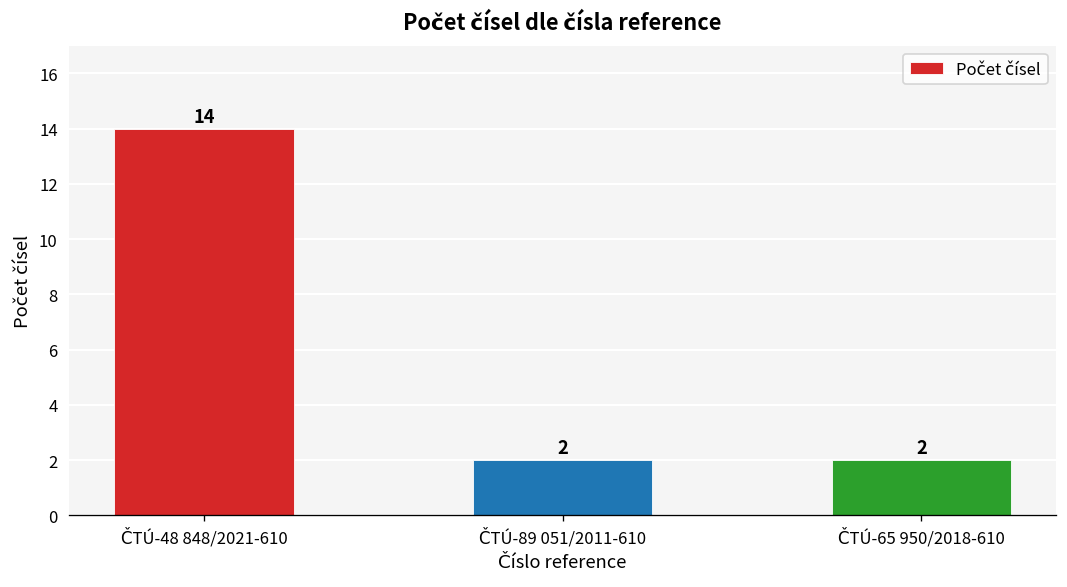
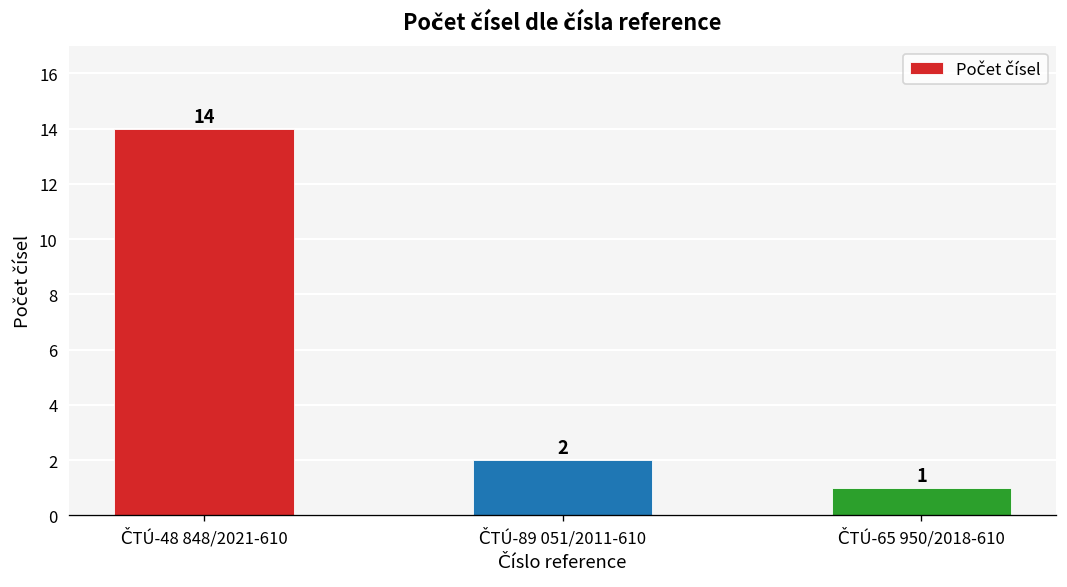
ČTÚ-65 950/2018-610: 2 -> 1
